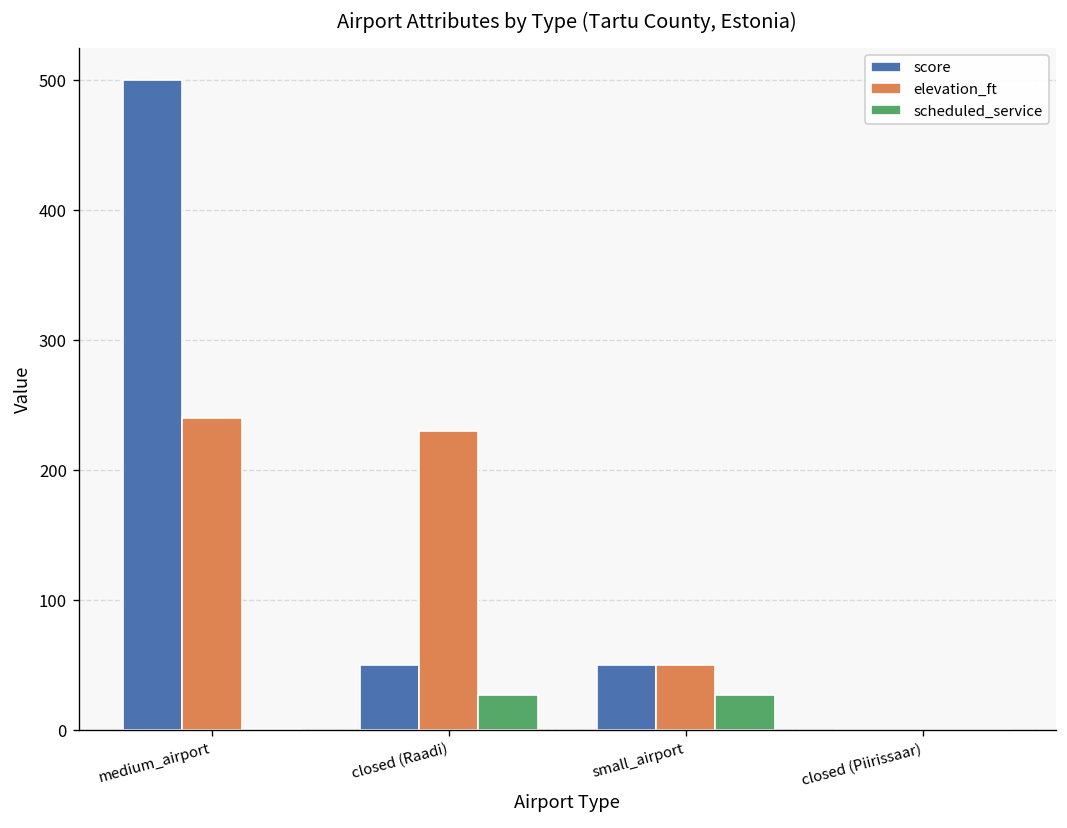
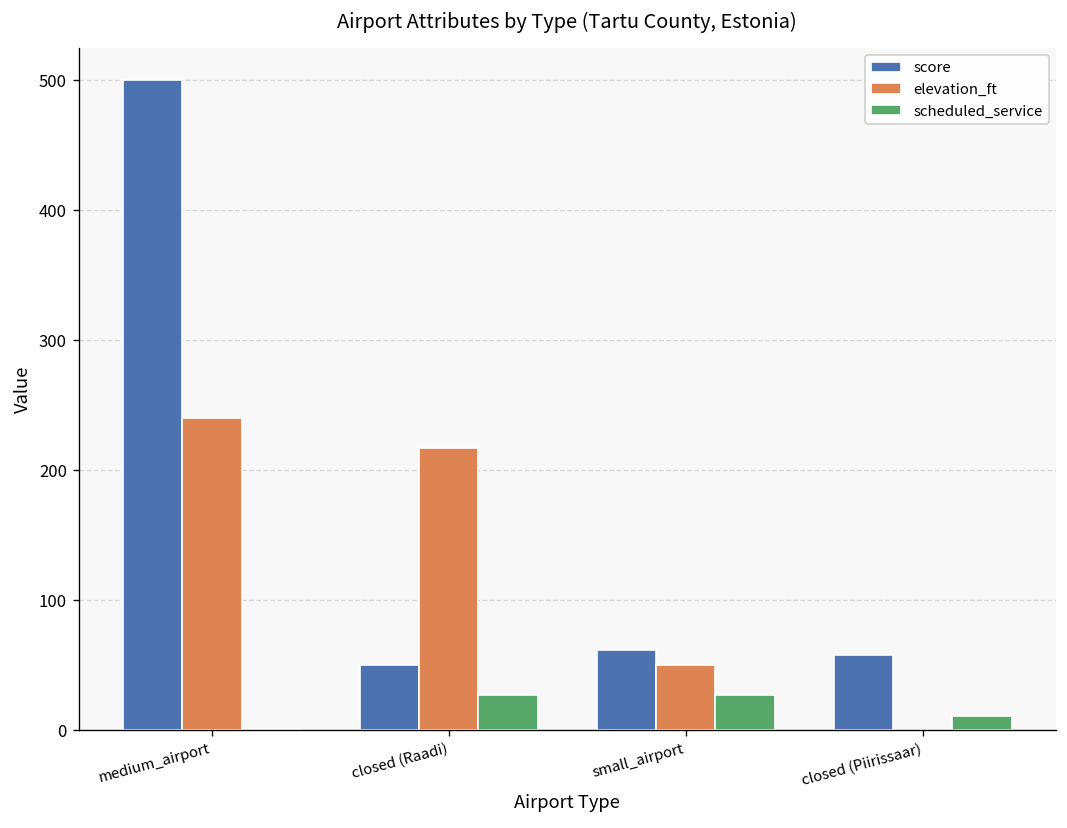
elevation_ft, closed (Raadi): 230 -> 217
score, small_airport: 50 -> 62
score, closed (Piirissaar): 0 -> 58
scheduled_service, closed (Piirissaar): 0 -> 11
